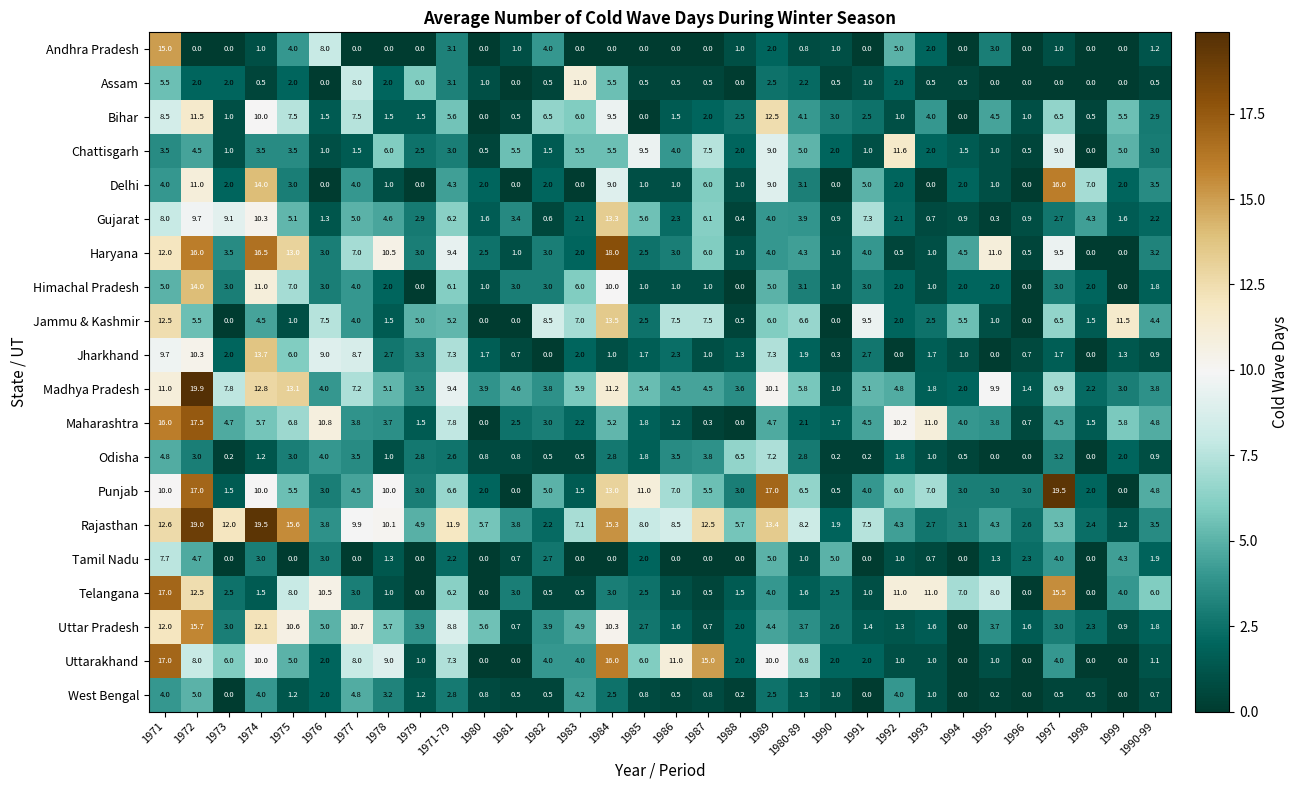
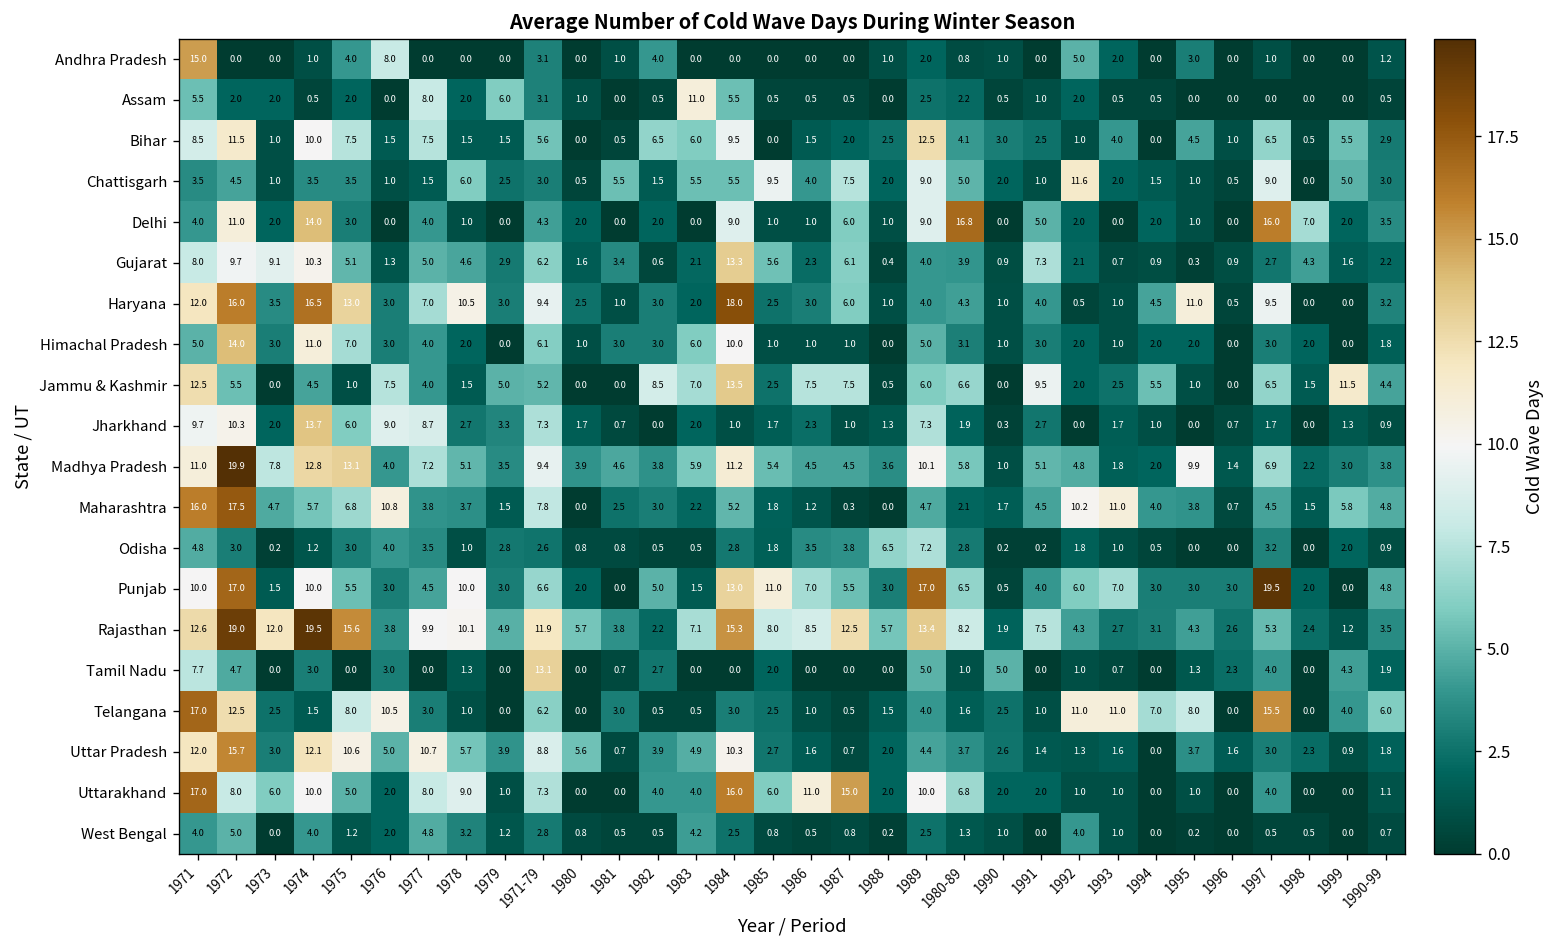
Delhi, 1980-89: 3.1 -> 16.8
Tamil Nadu, 1971-79: 2.2 -> 13.1
